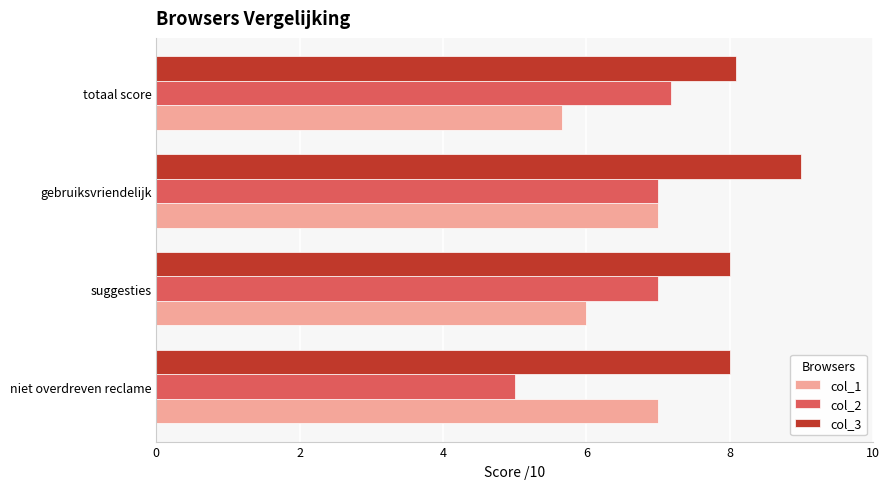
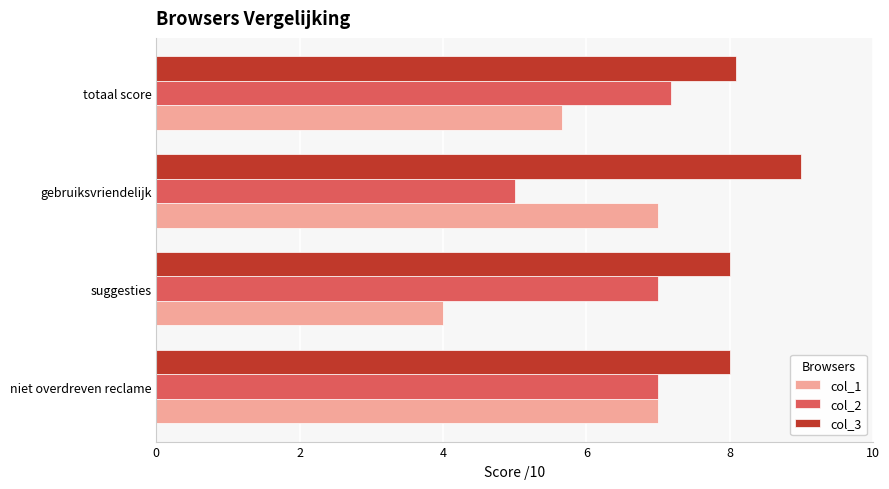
col_2, gebruiksvriendelijk: 7 -> 5
col_1, suggesties: 6 -> 4
col_2, niet overdreven reclame: 5 -> 7
